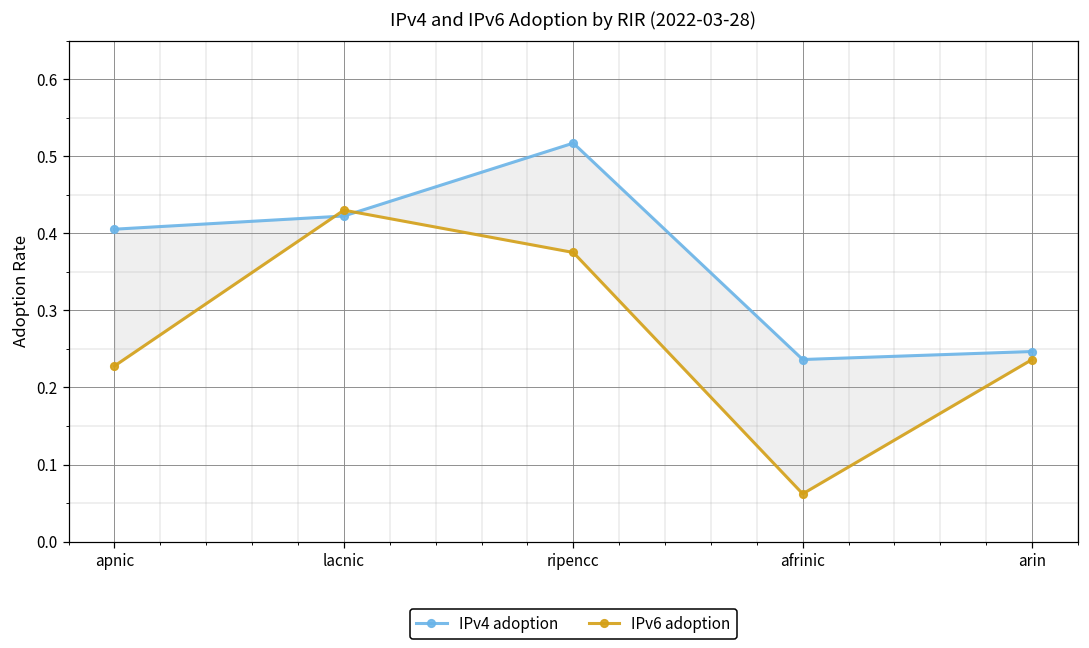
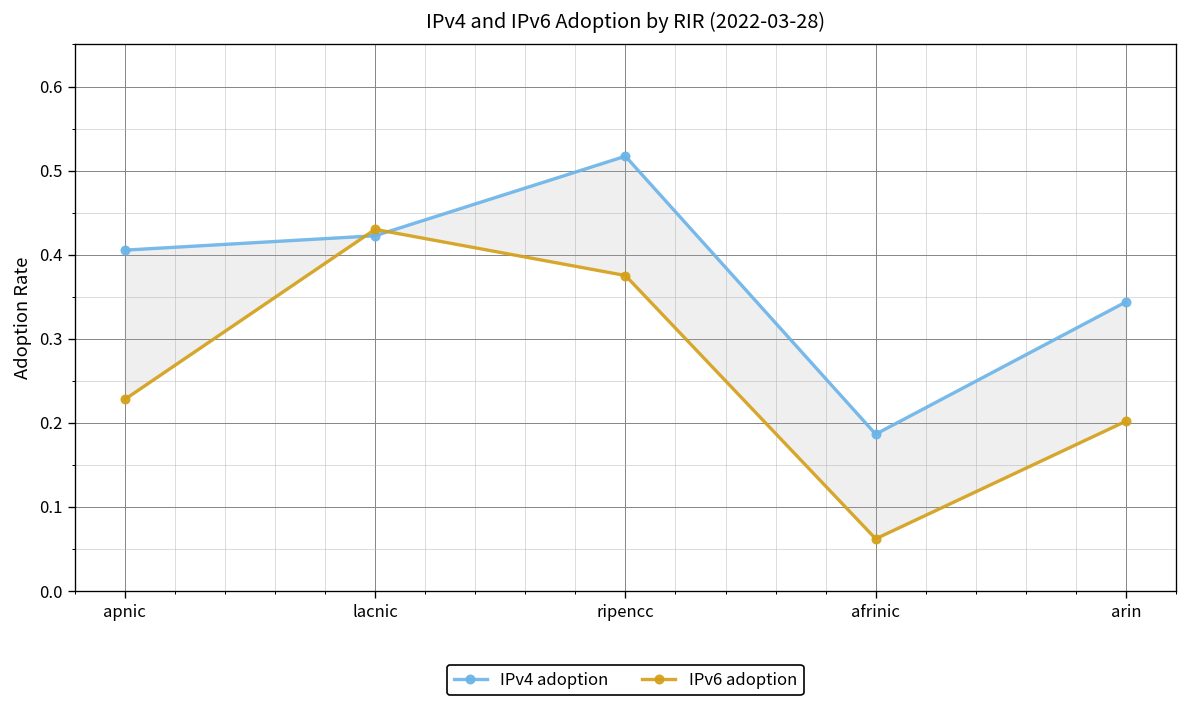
IPv4 adoption, afrinic: 0.24 -> 0.19
IPv4 adoption, arin: 0.25 -> 0.34
IPv6 adoption, arin: 0.24 -> 0.20
